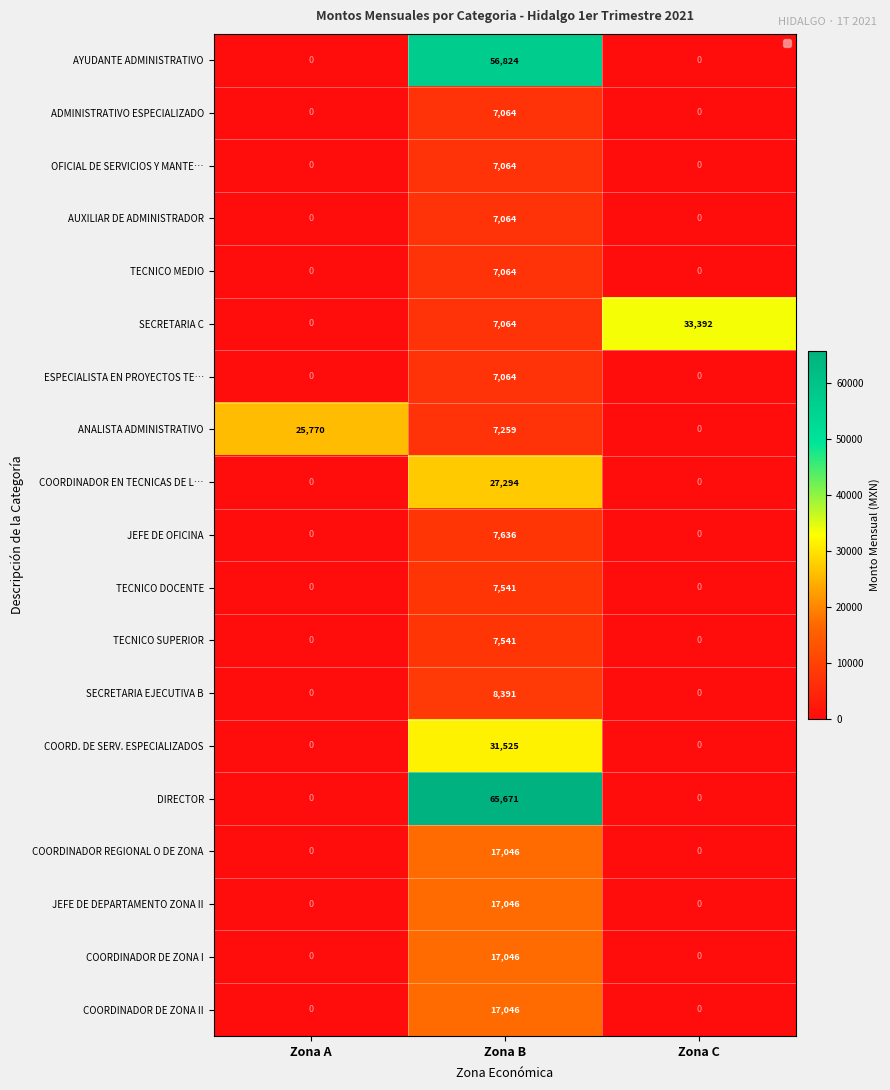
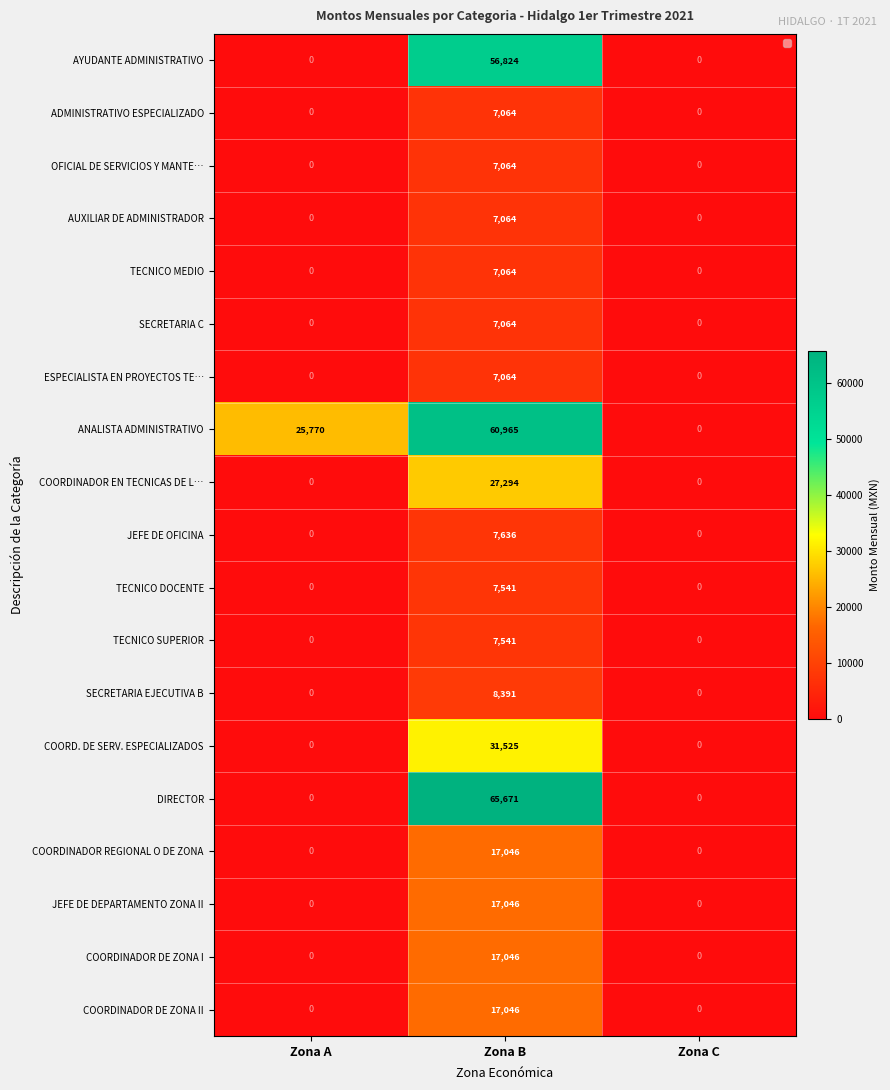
SECRETARIA C, Zona C: 33,392 -> 0
ANALISTA ADMINISTRATIVO, Zona B: 7,259 -> 60,965
